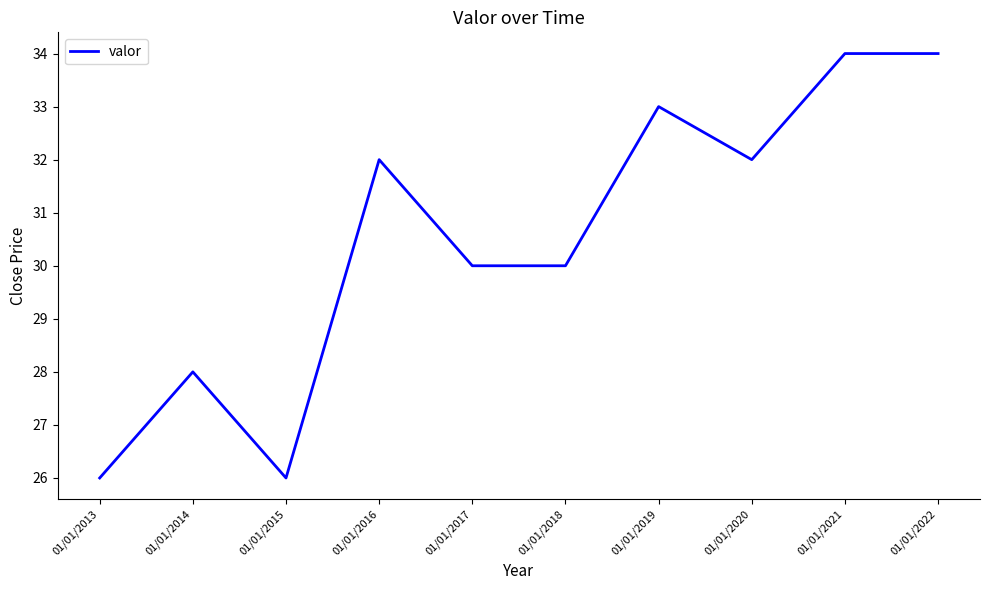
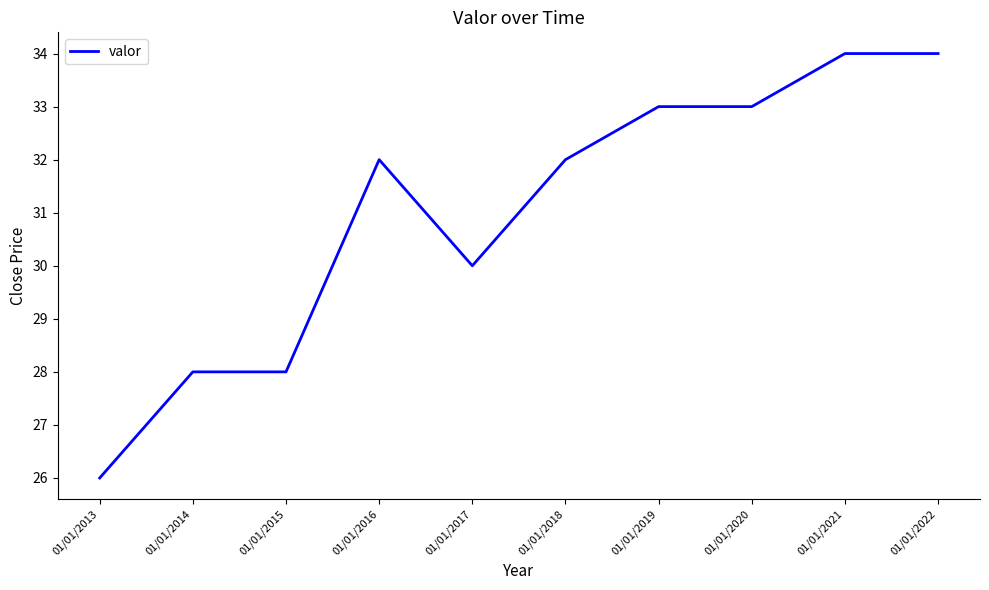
01/01/2015: 26 -> 28
01/01/2018: 30 -> 32
01/01/2020: 32 -> 33
